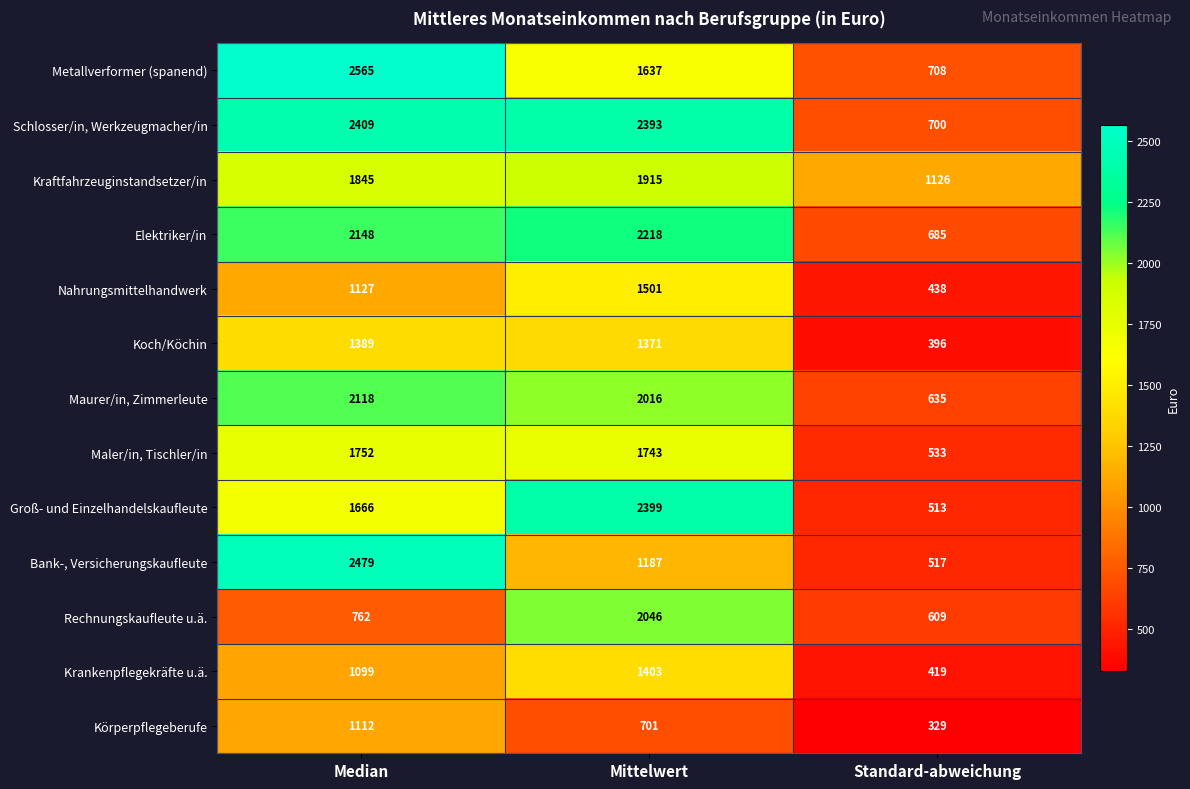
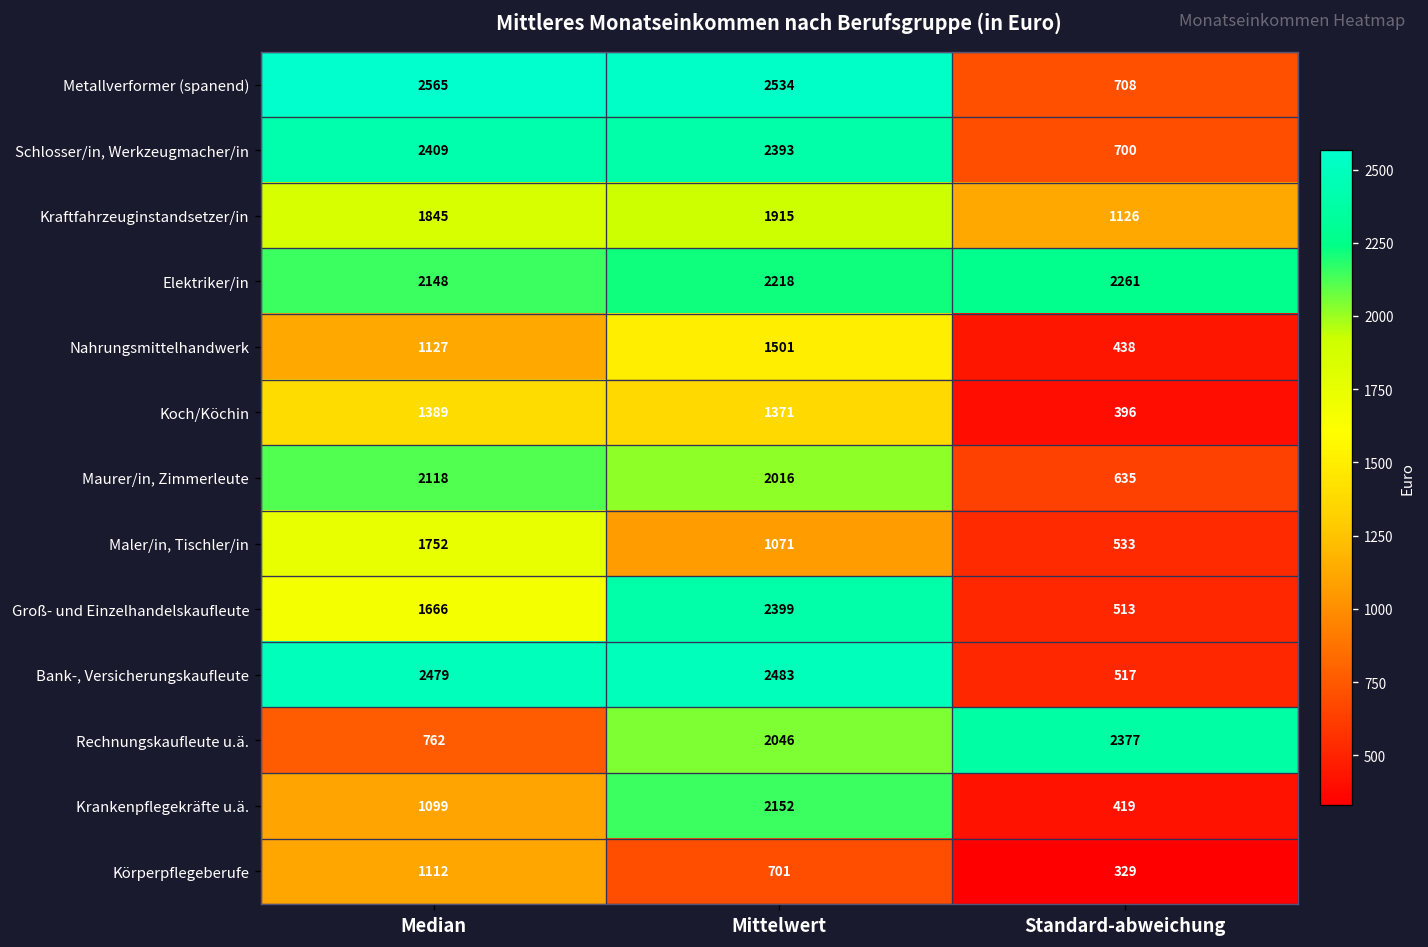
Metallverformer (spanend), Mittelwert: 1637 -> 2534
Elektriker/in, Standard-abweichung: 685 -> 2261
Maler/in, Tischler/in, Mittelwert: 1743 -> 1071
Bank-, Versicherungskaufleute, Mittelwert: 1187 -> 2483
Rechnungskaufleute u.ä., Standard-abweichung: 609 -> 2377
Krankenpflegekräfte u.ä., Mittelwert: 1403 -> 2152
